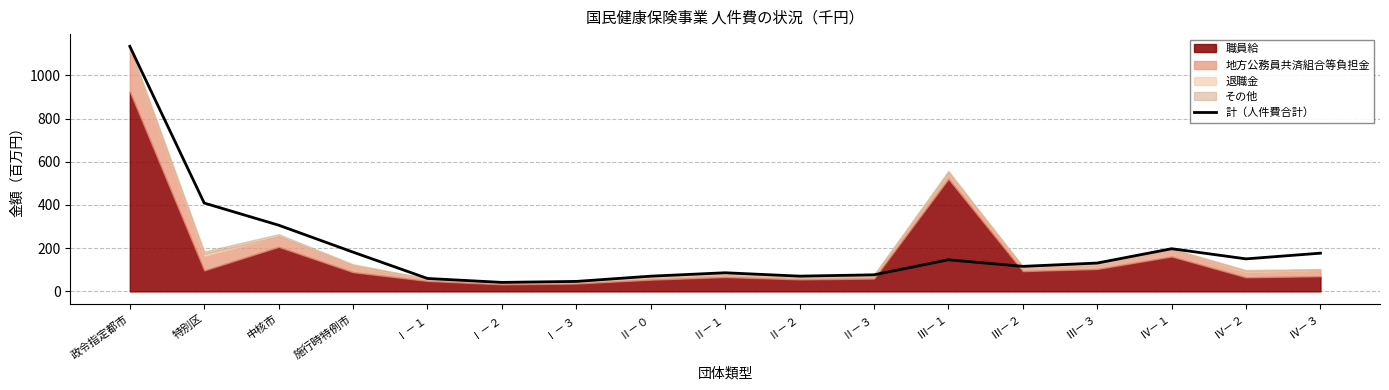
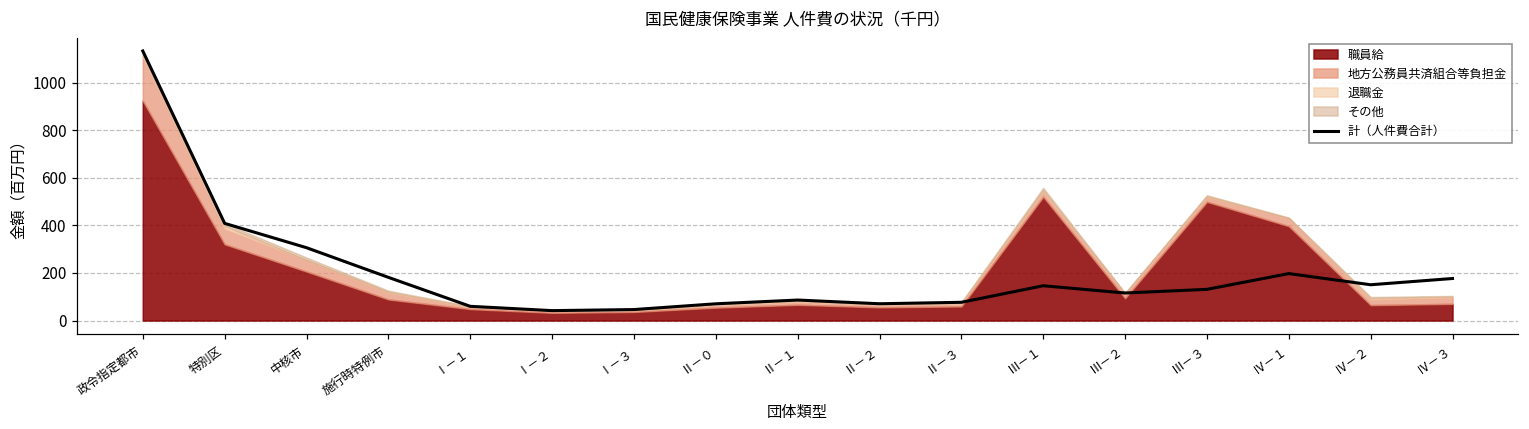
職員給, 特別区: 100 -> 320
職員給, Ⅲ－３: 100 -> 500
職員給, Ⅳ－１: 160 -> 400
